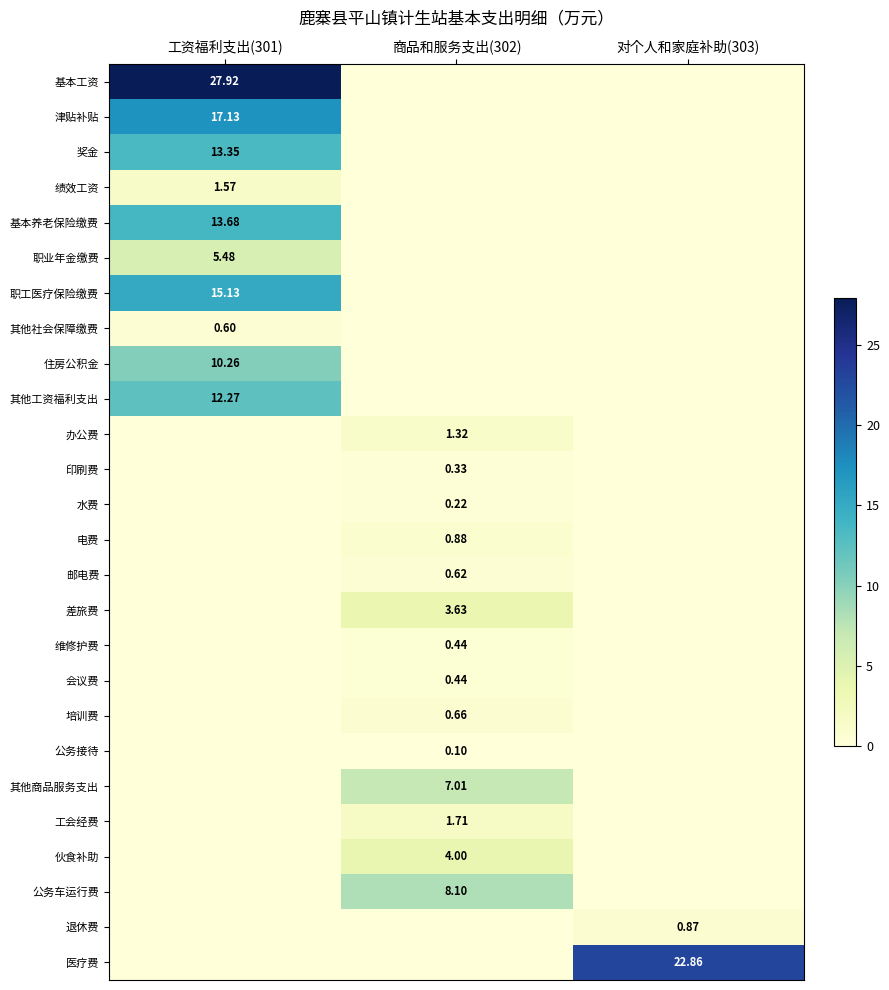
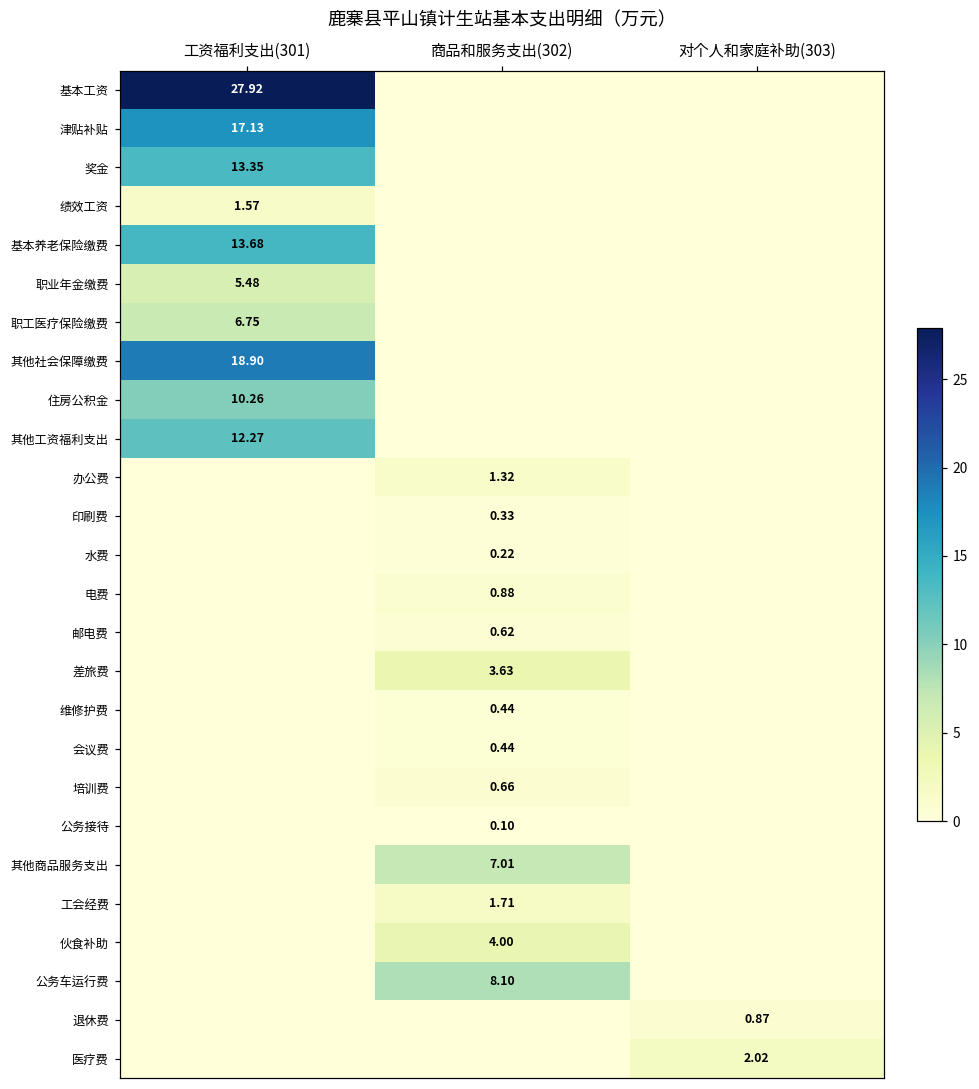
职工医疗保险缴费, 工资福利支出(301): 15.13 -> 6.75
其他社会保障缴费, 工资福利支出(301): 0.60 -> 18.90
医疗费, 对个人和家庭补助(303): 22.86 -> 2.02
